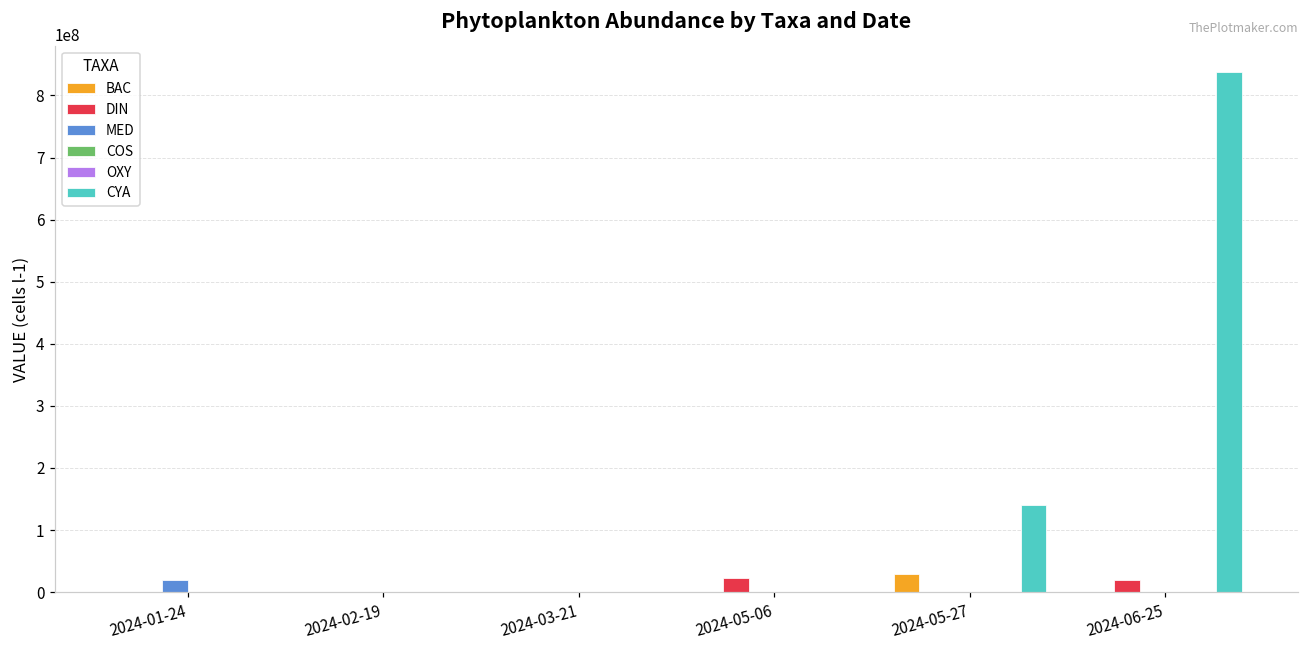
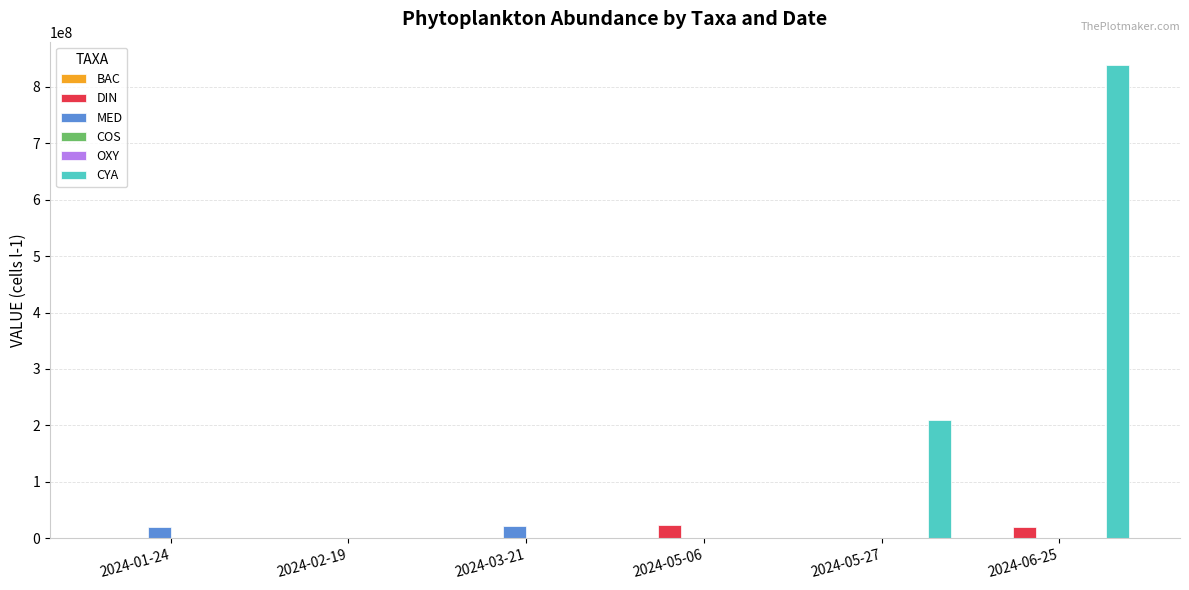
MED, 2024-03-21: 0 -> 20000000
BAC, 2024-05-27: 30000000 -> 0
CYA, 2024-05-27: 140000000 -> 210000000
